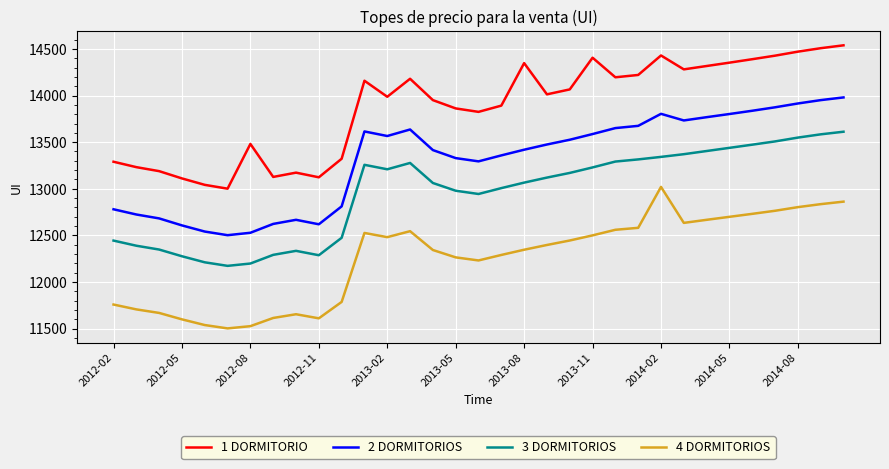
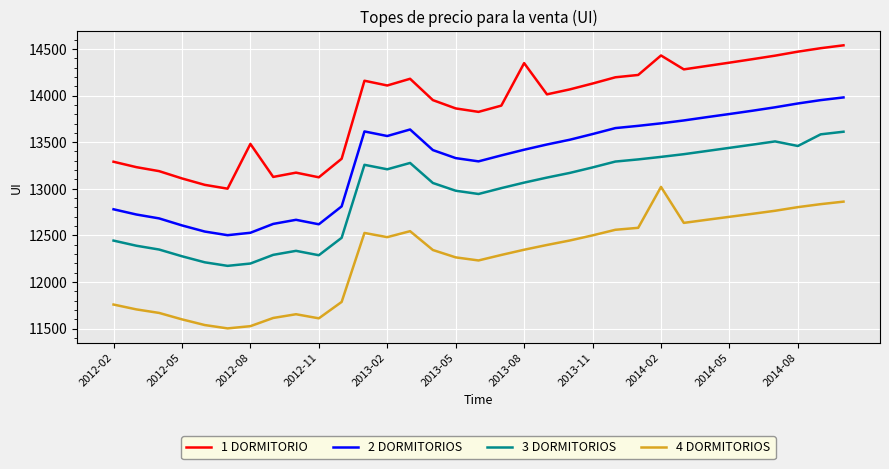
1 DORMITORIO, 2013-02: 14000 -> 14100
1 DORMITORIO, 2013-11: 14400 -> 14100
2 DORMITORIOS, 2014-02: 13800 -> 13700
3 DORMITORIOS, 2014-08: 13550 -> 13460
